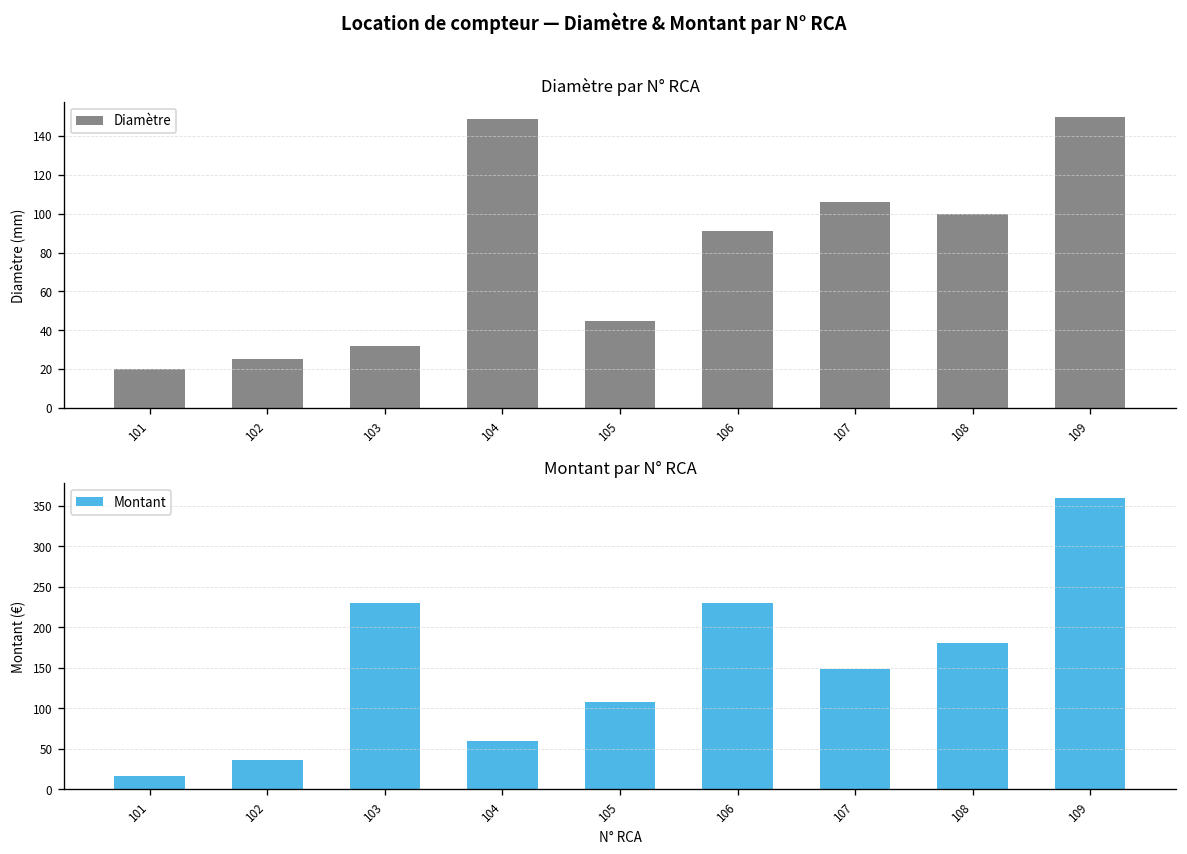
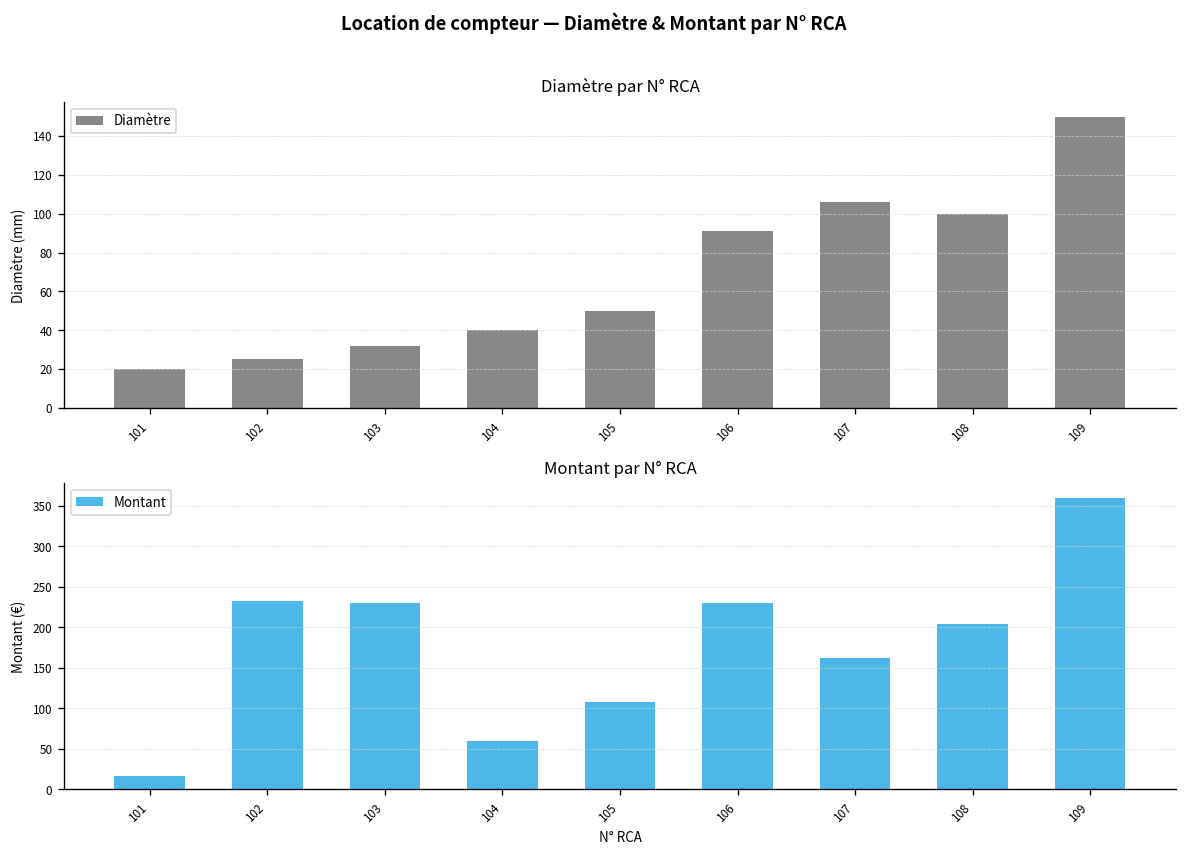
Diamètre par N° RCA, 104: 149 -> 40
Diamètre par N° RCA, 105: 45 -> 50
Montant par N° RCA, 102: 40 -> 230
Montant par N° RCA, 107: 150 -> 160
Montant par N° RCA, 108: 180 -> 200
